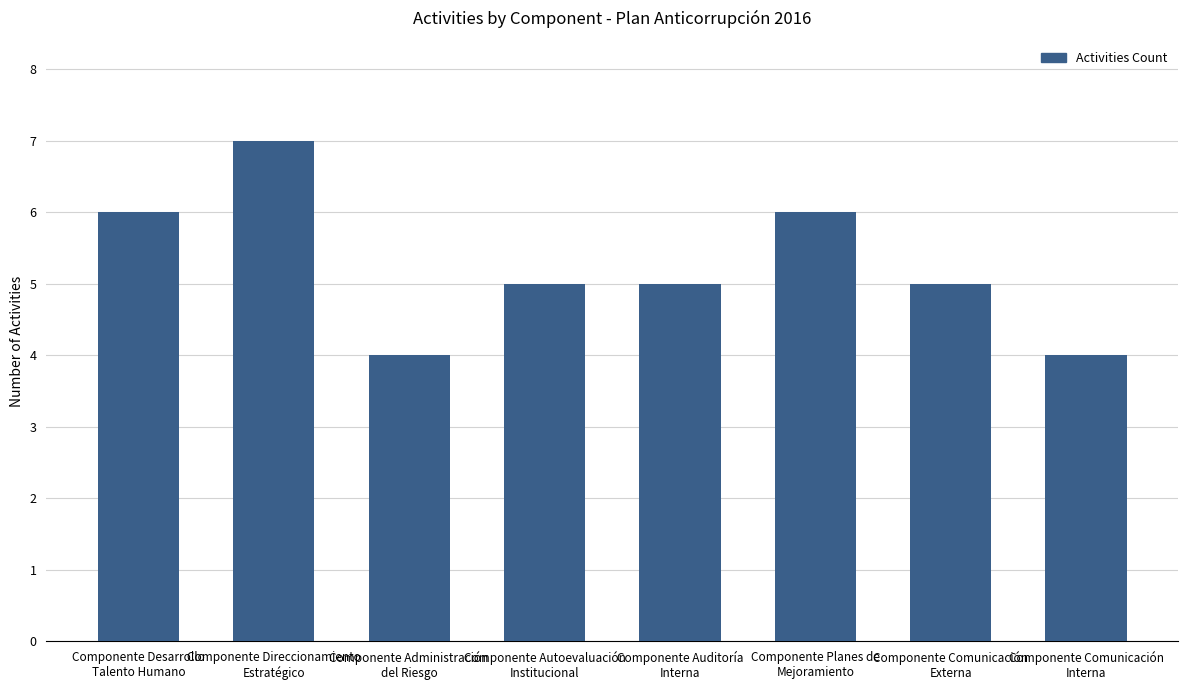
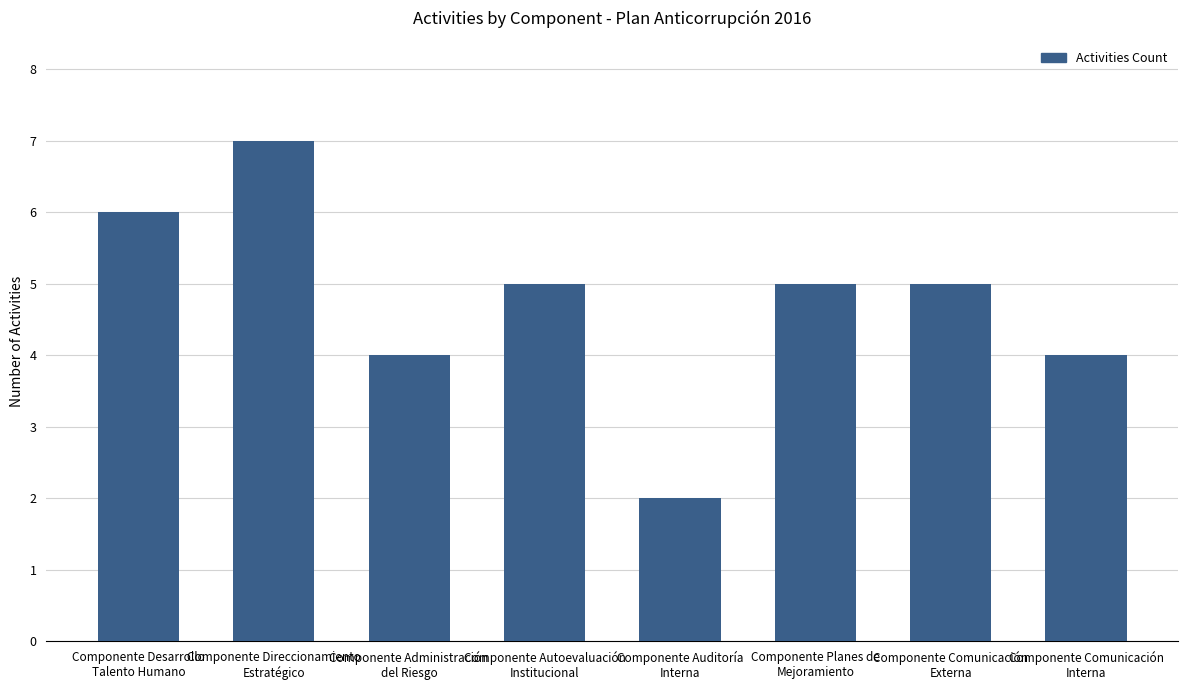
Componente Auditoría Interna: 5 -> 2
Componente Planes de Mejoramiento: 6 -> 5
